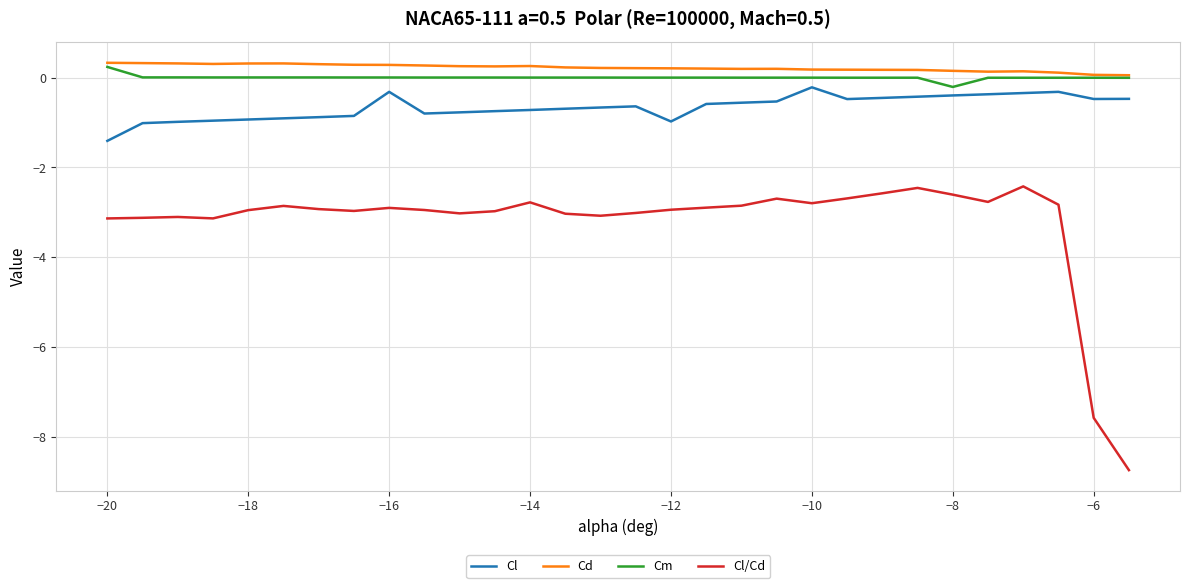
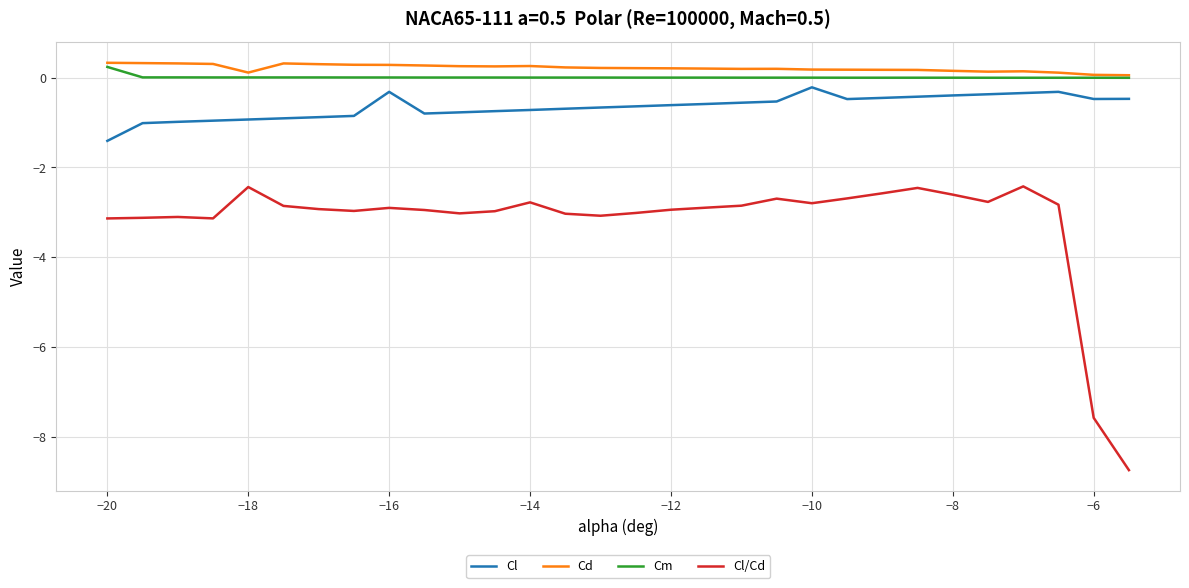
Cd, −18: 0.3 -> 0.1
Cl/Cd, −18: -3.0 -> -2.4
Cl, −12: -1.0 -> -0.6
Cm, −8: -0.2 -> 0.0
